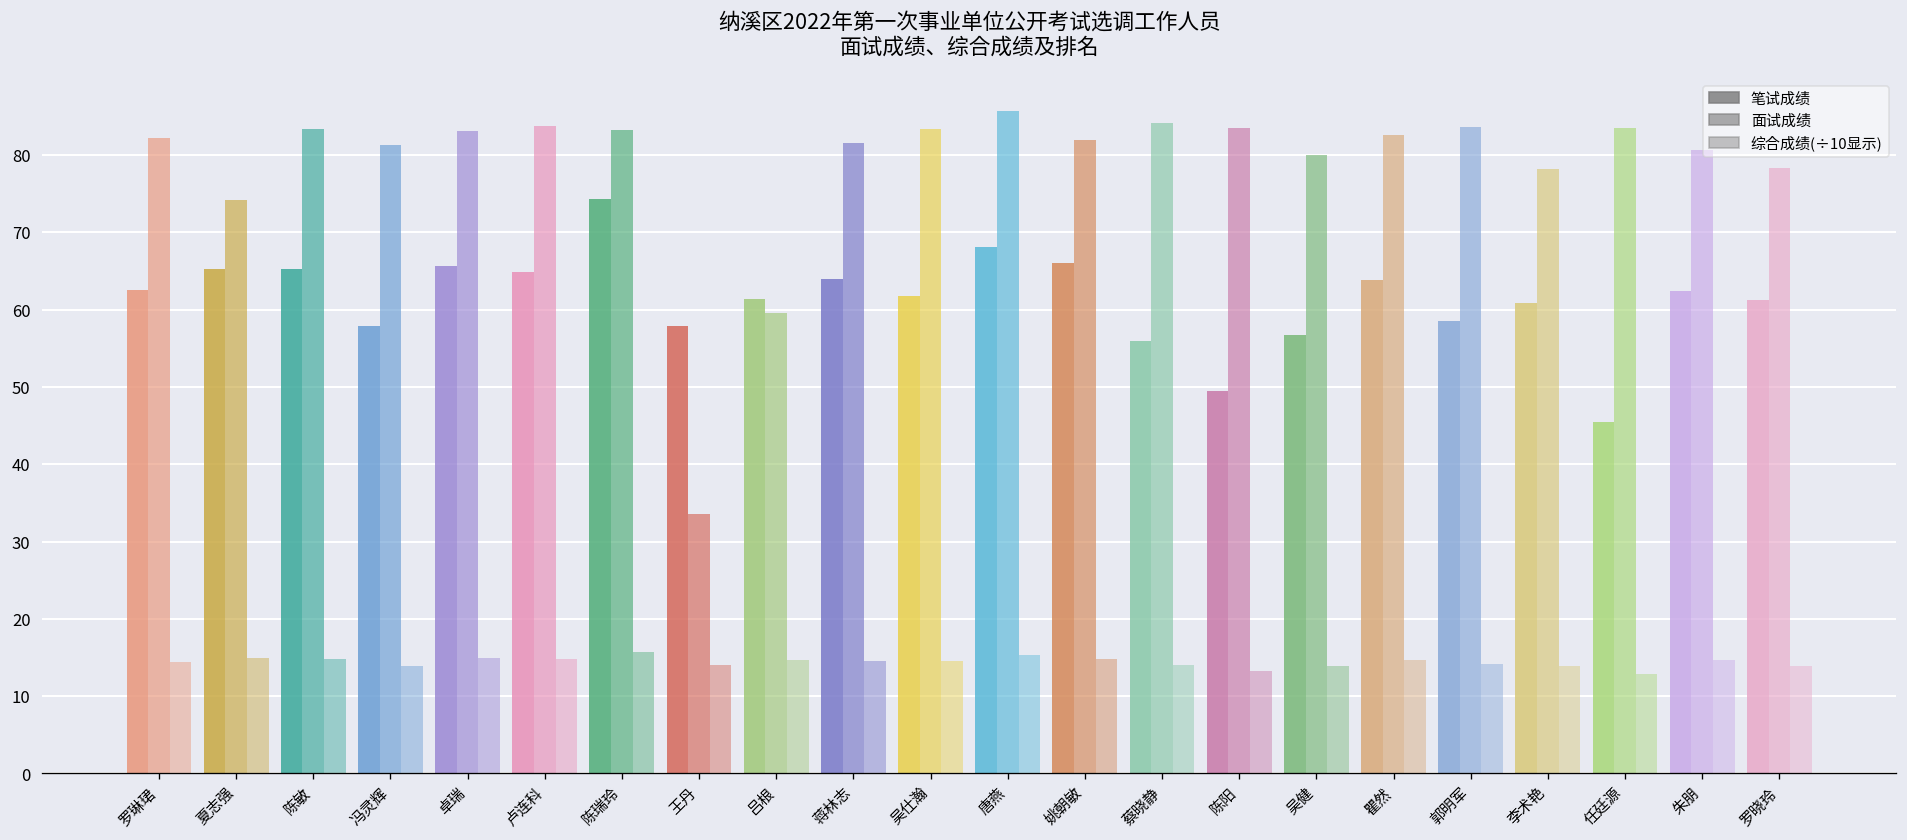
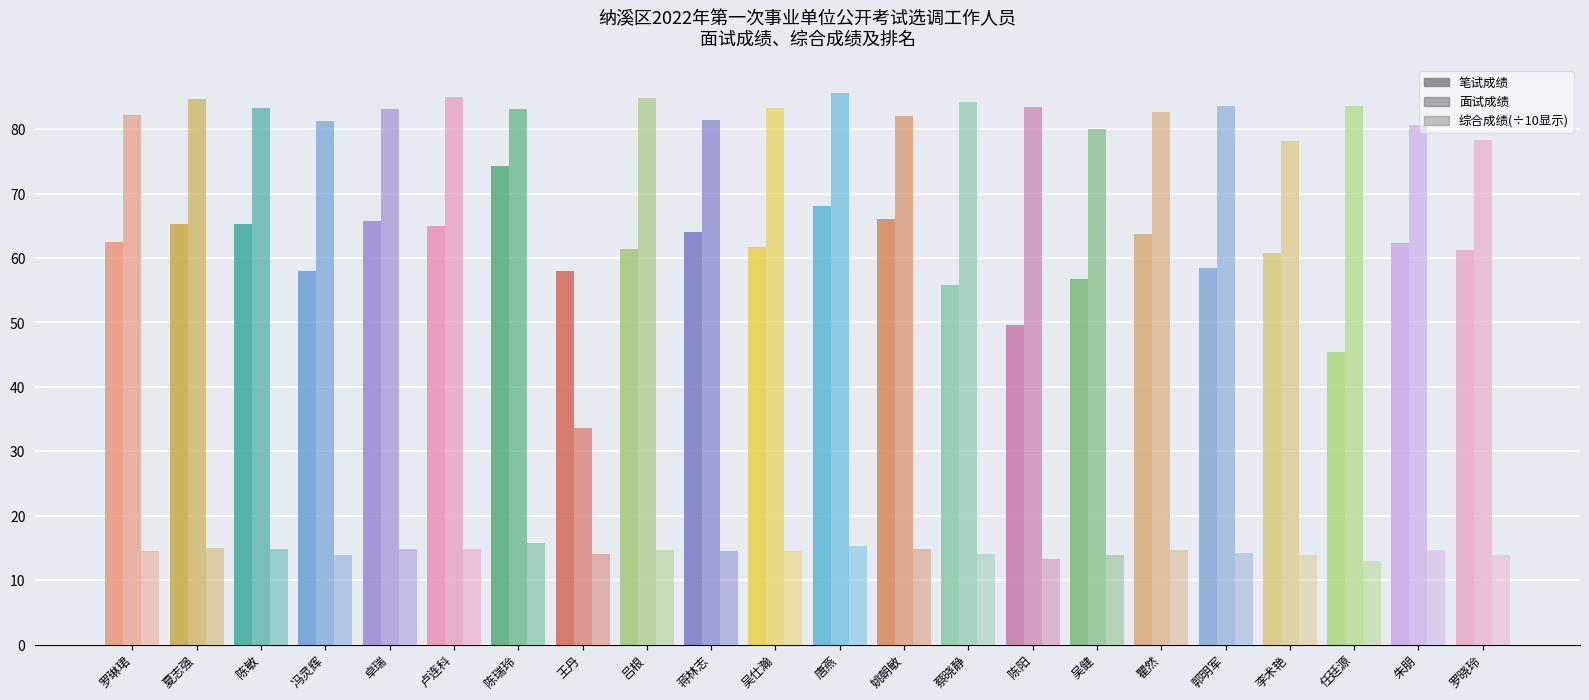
夏志强: 74 -> 85
卢连科: 84 -> 85
吕根: 60 -> 85
